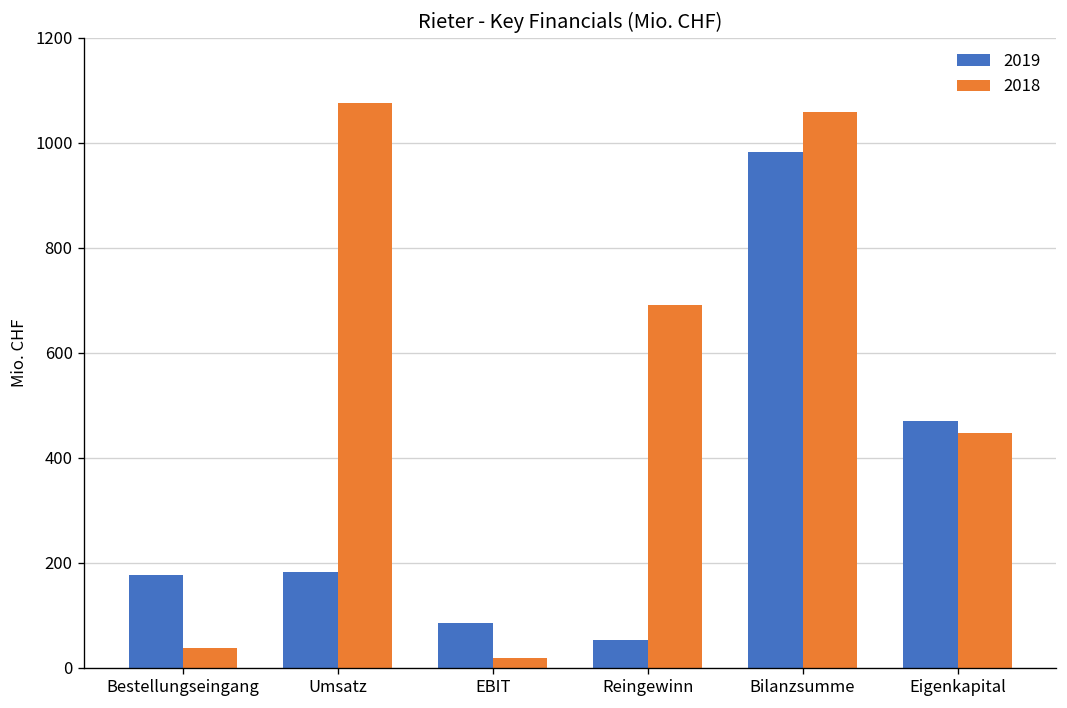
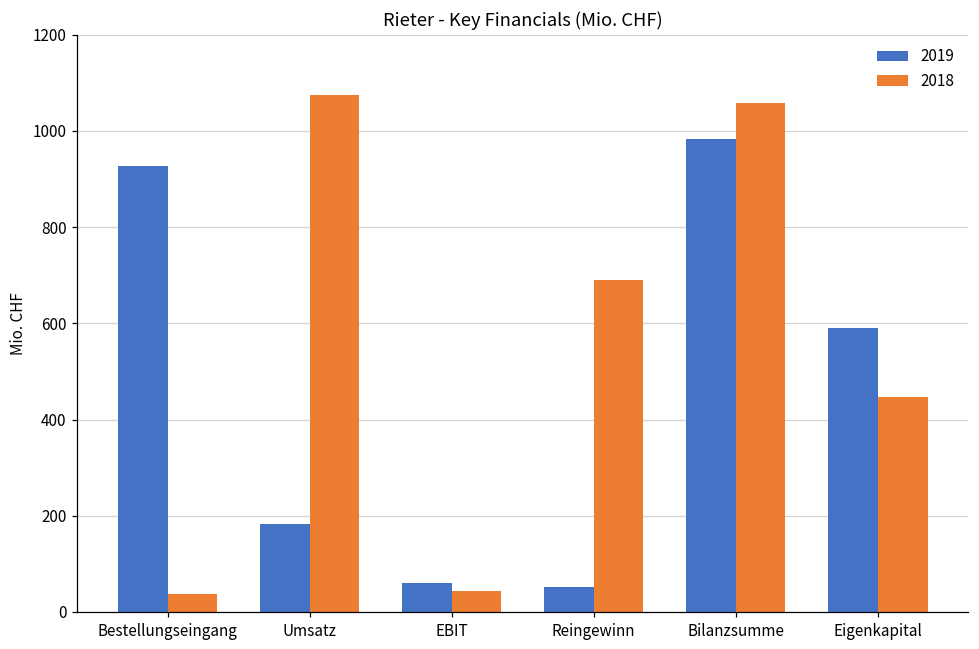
2019, Bestellungseingang: 180 -> 930
2019, EBIT: 80 -> 60
2018, EBIT: 20 -> 40
2019, Eigenkapital: 470 -> 590
